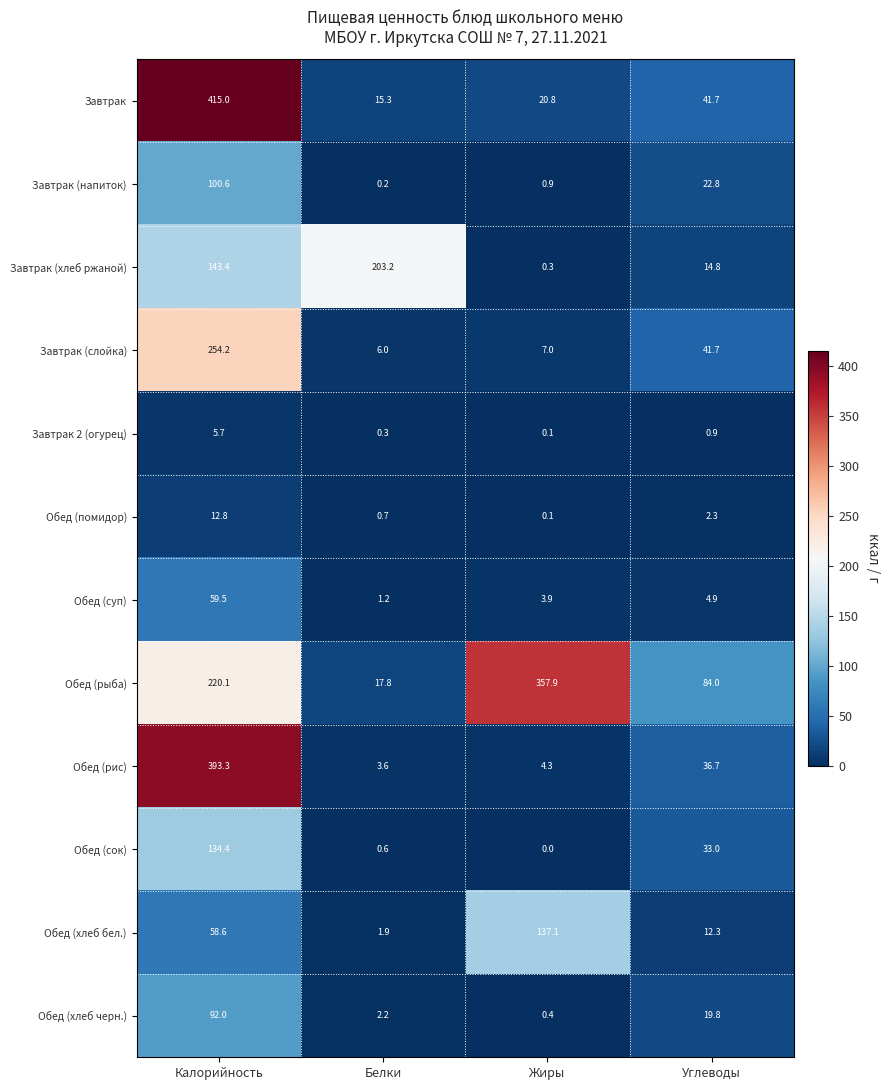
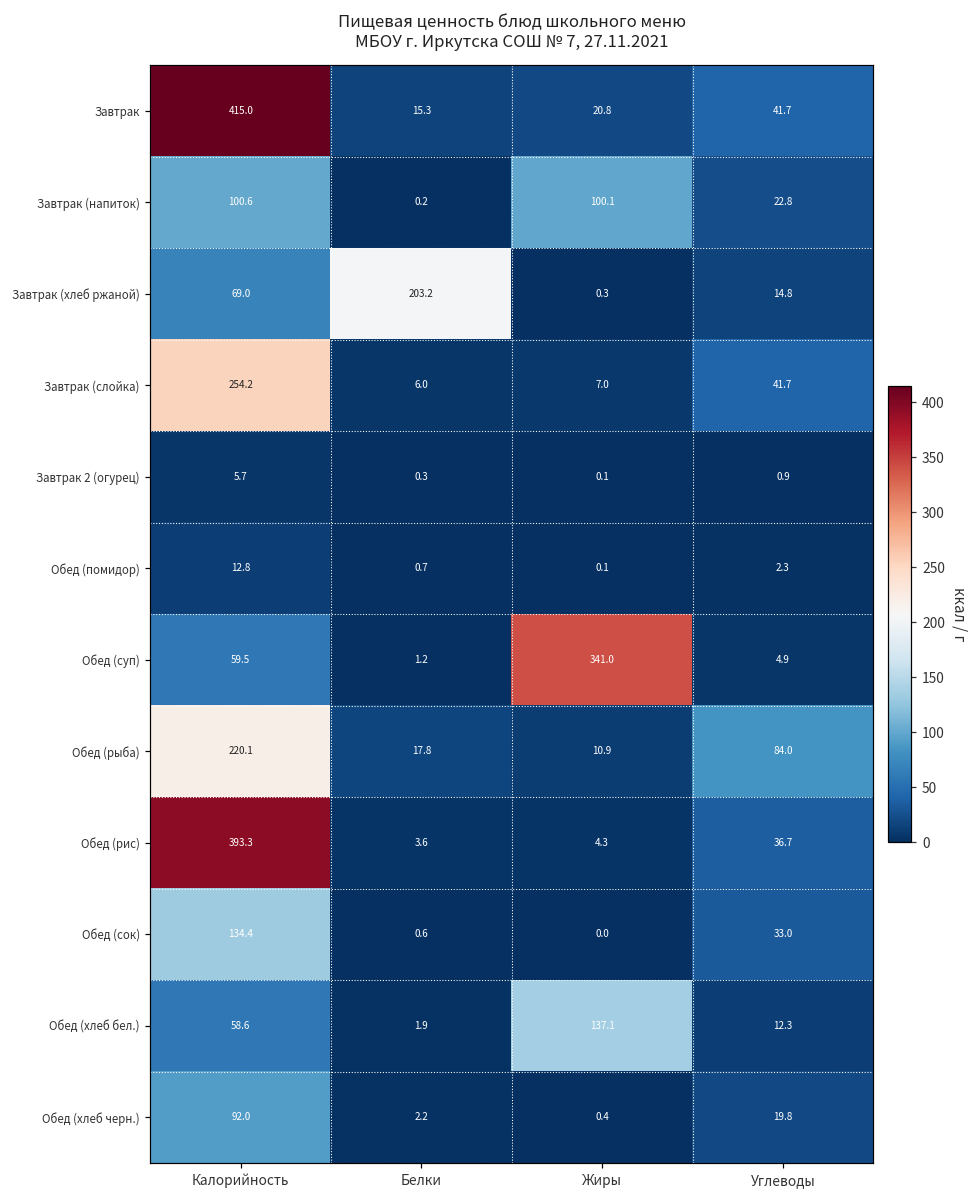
Завтрак (напиток), Жиры: 0.9 -> 100.1
Завтрак (хлеб ржаной), Калорийность: 143.4 -> 69.0
Обед (суп), Жиры: 3.9 -> 341.0
Обед (рыба), Жиры: 357.9 -> 10.9
